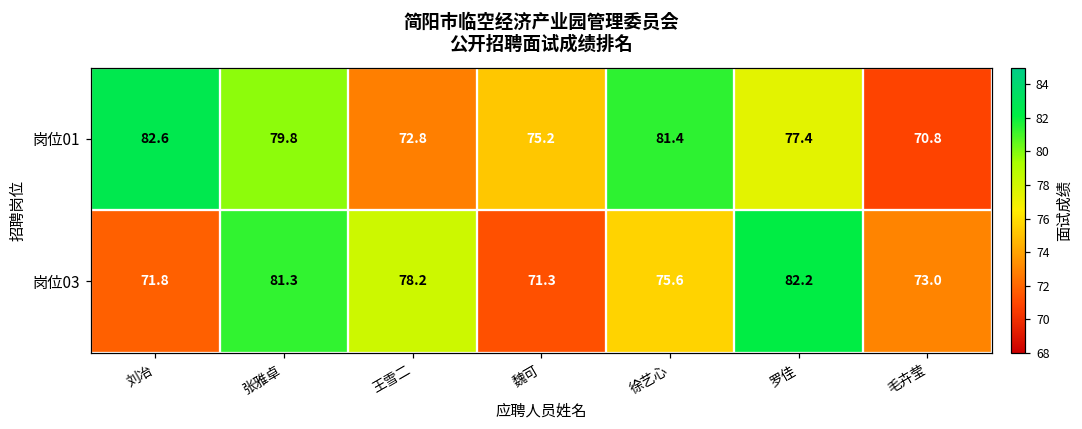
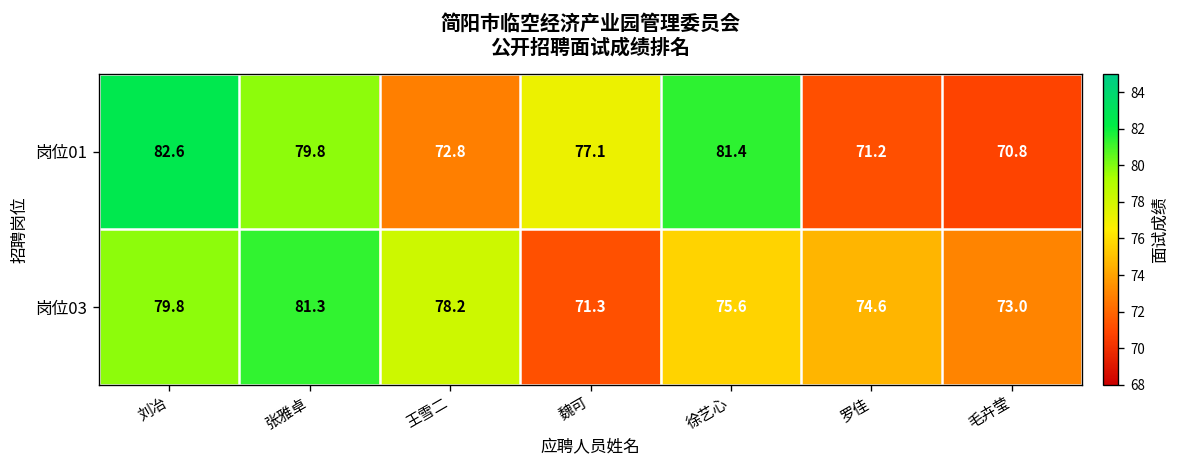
岗位01, 魏可: 75.2 -> 77.1
岗位01, 罗佳: 77.4 -> 71.2
岗位03, 刘冶: 71.8 -> 79.8
岗位03, 罗佳: 82.2 -> 74.6
